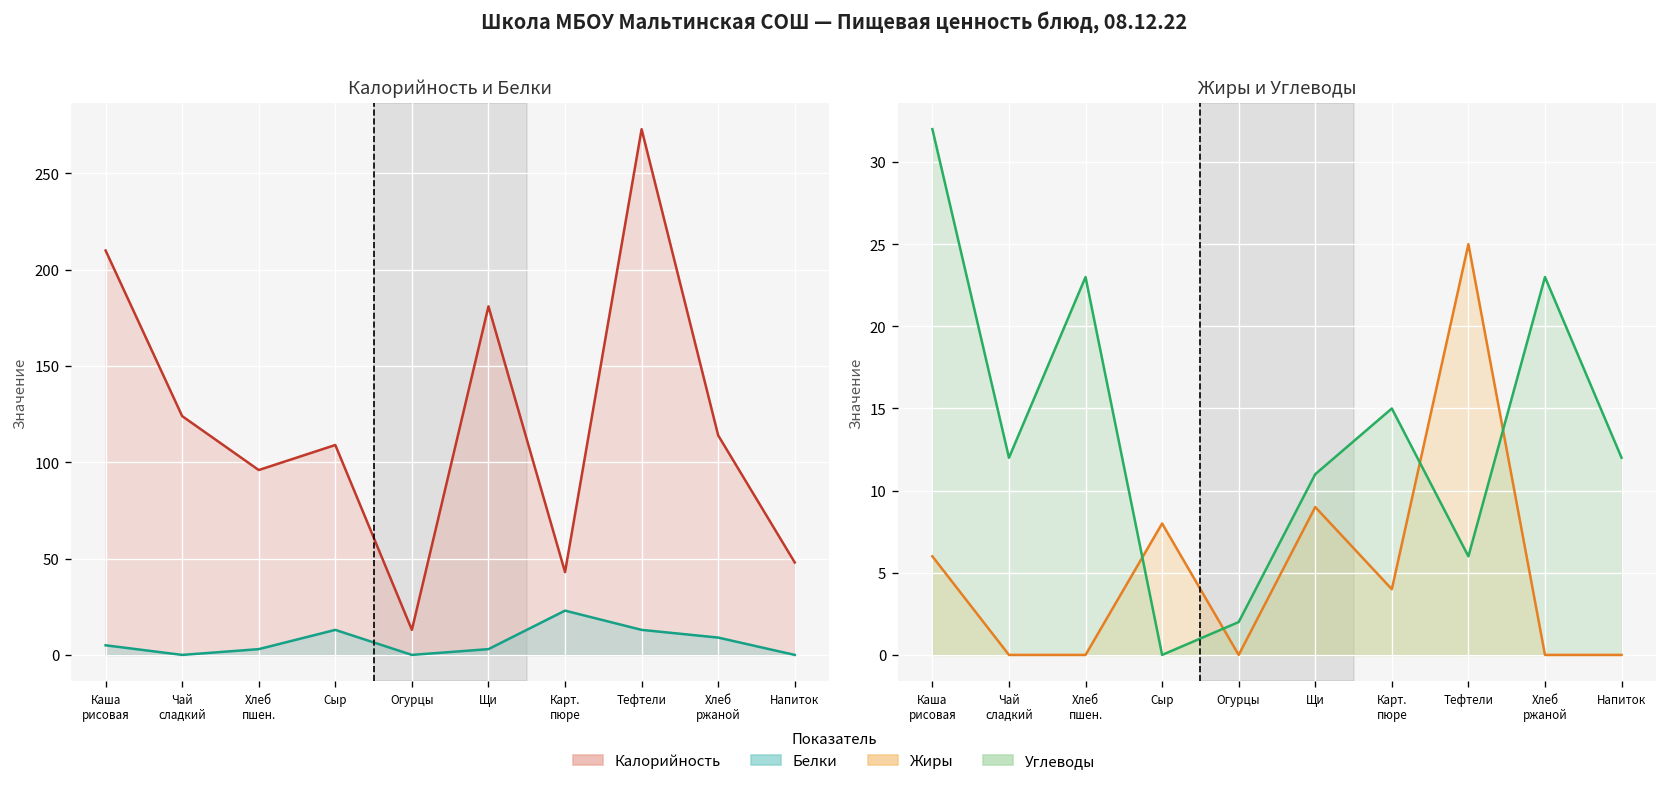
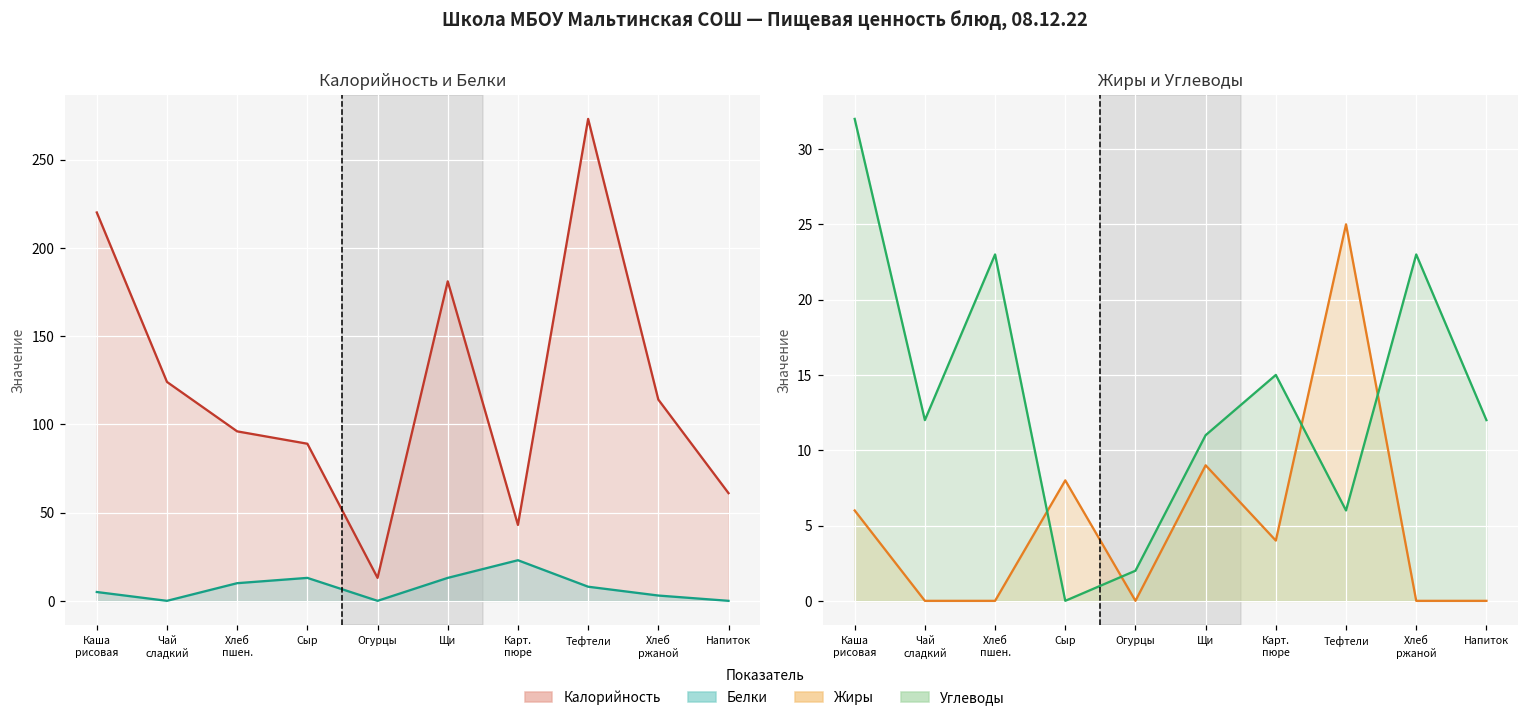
Калорийность и Белки, Калорийность, Каша рисовая: 210 -> 220
Калорийность и Белки, Белки, Хлеб пшен.: 3 -> 10
Калорийность и Белки, Калорийность, Сыр: 109 -> 89
Калорийность и Белки, Белки, Щи: 3 -> 13
Калорийность и Белки, Белки, Тефтели: 13 -> 8
Калорийность и Белки, Белки, Хлеб ржаной: 9 -> 3
Калорийность и Белки, Калорийность, Напиток: 48 -> 61
